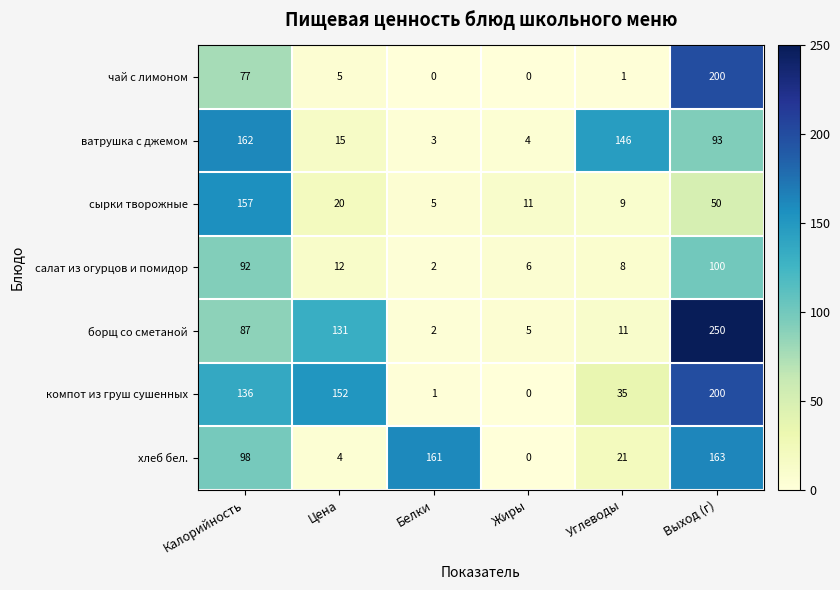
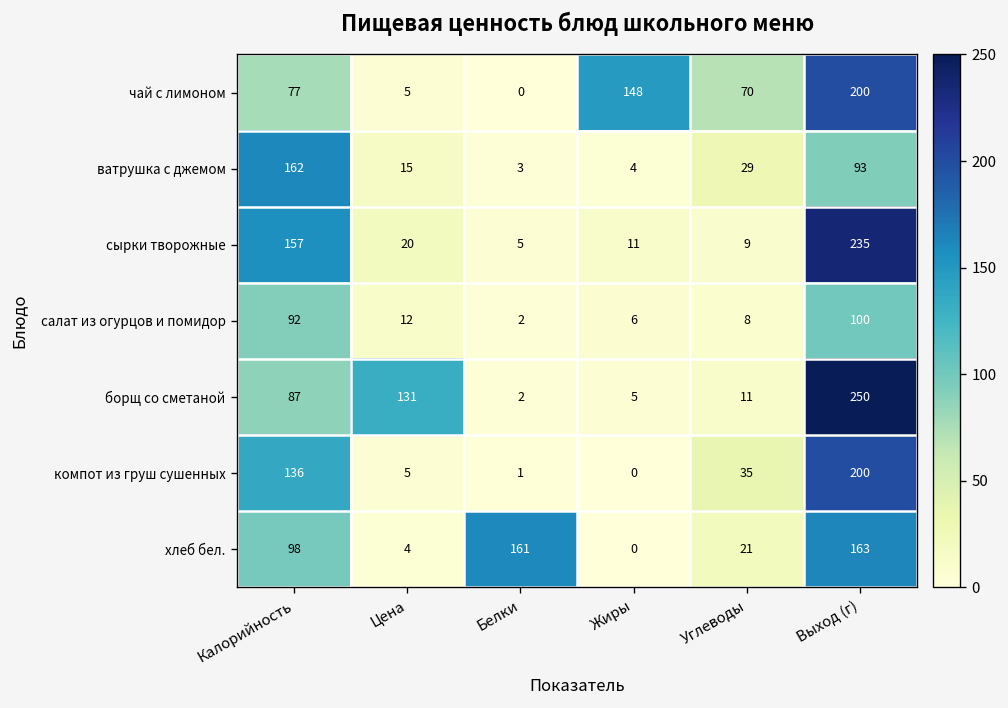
чай с лимоном, Жиры: 0 -> 148
чай с лимоном, Углеводы: 1 -> 70
ватрушка с джемом, Углеводы: 146 -> 29
сырки творожные, Выход (г): 50 -> 235
компот из груш сушенных, Цена: 152 -> 5
